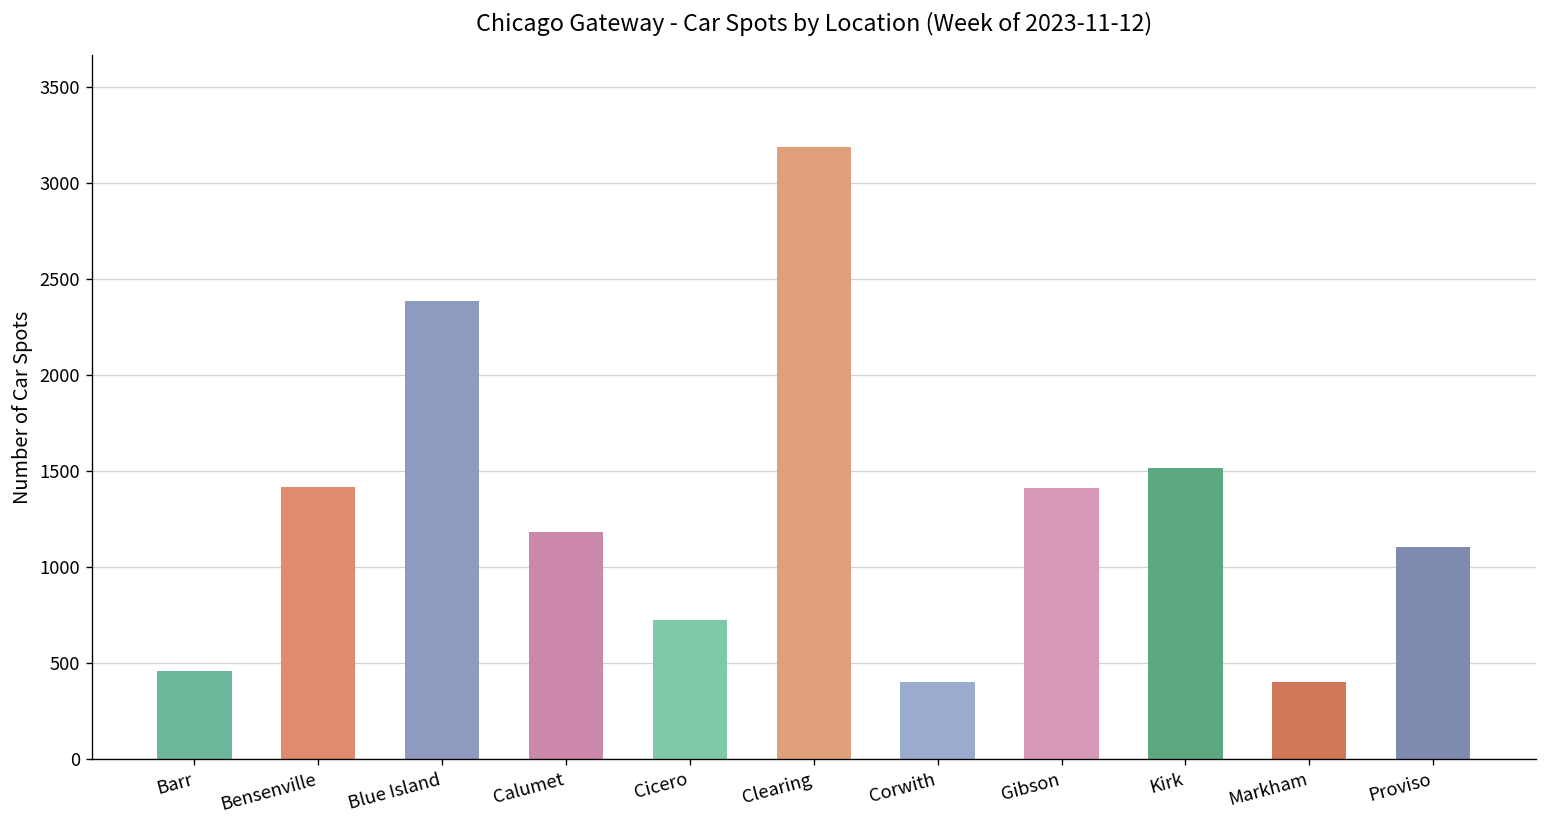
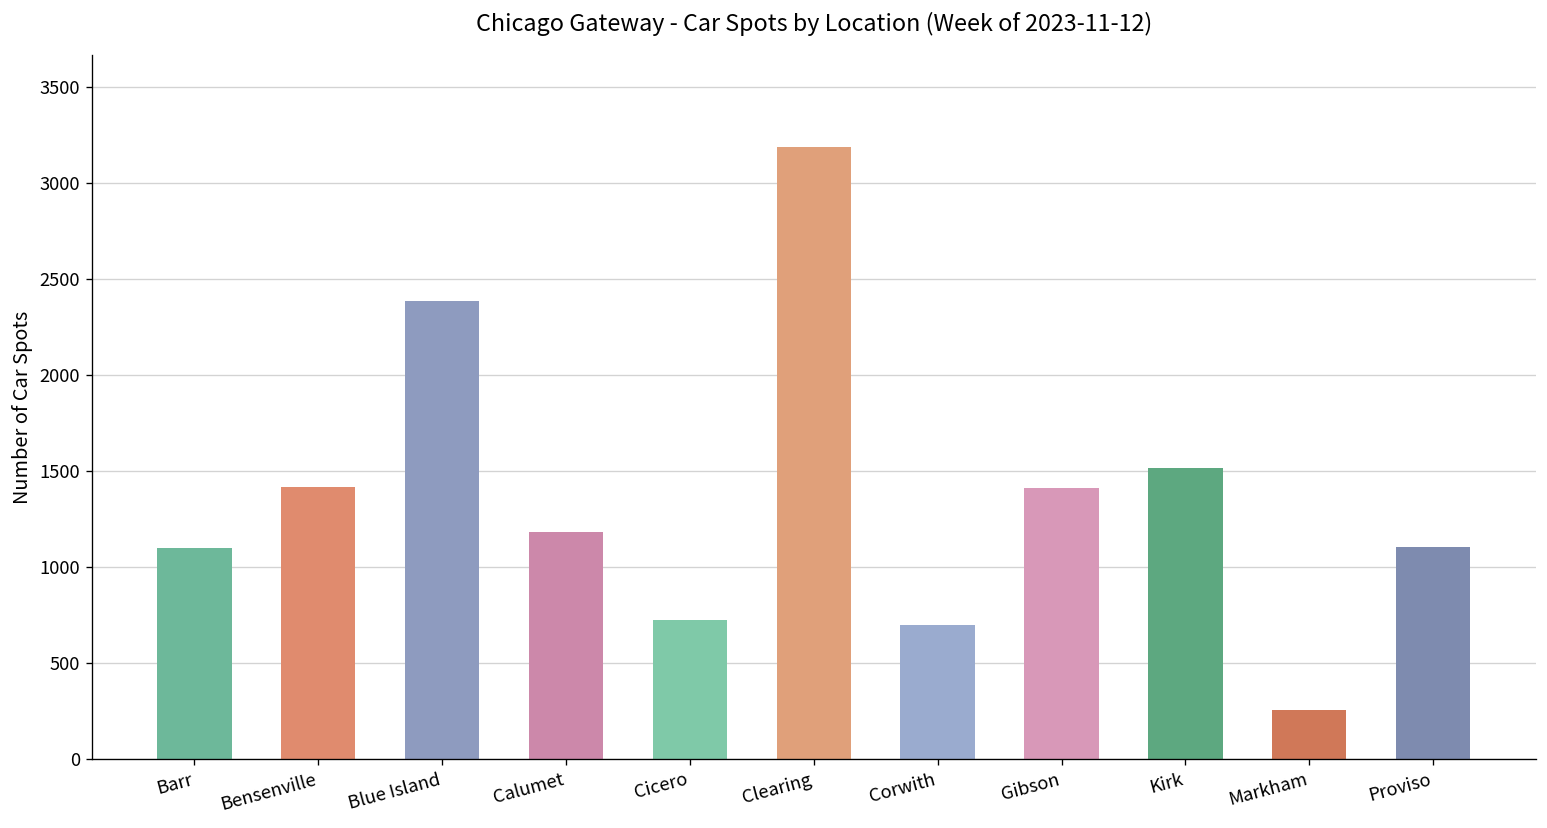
Barr: 460 -> 1100
Corwith: 400 -> 700
Markham: 400 -> 260
